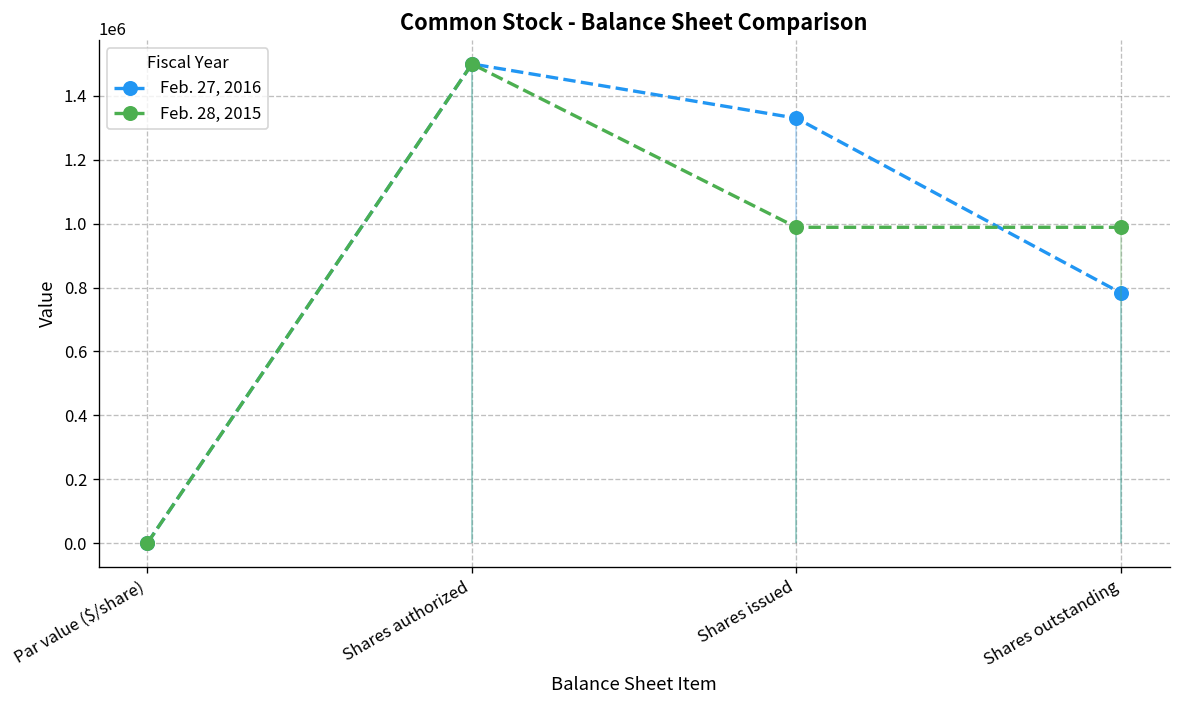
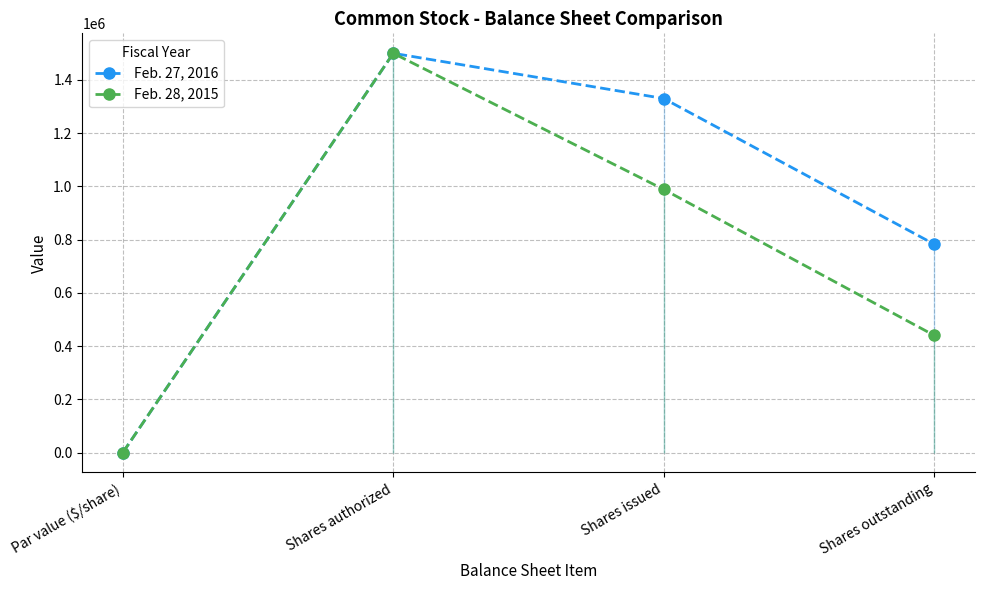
Feb. 28, 2015, Shares outstanding: 990000 -> 440000
